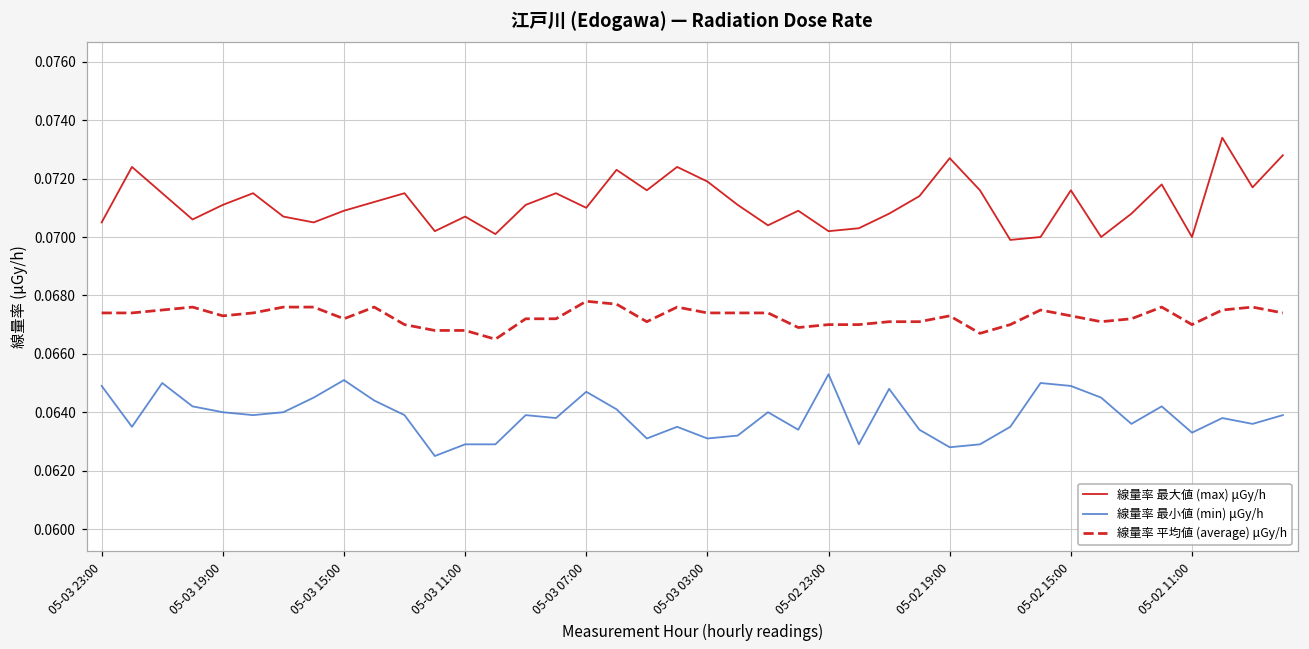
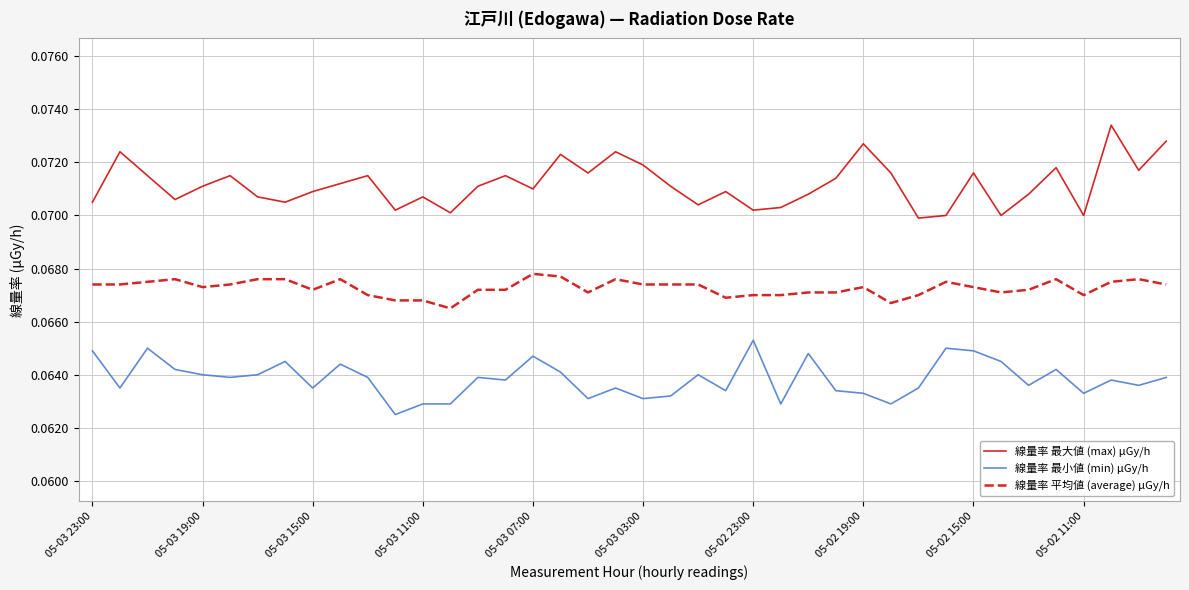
線量率 最小値 (min) μGy/h, 05-03 15:00: 0.0651 -> 0.0635
線量率 最小値 (min) μGy/h, 05-02 19:00: 0.0628 -> 0.0633
